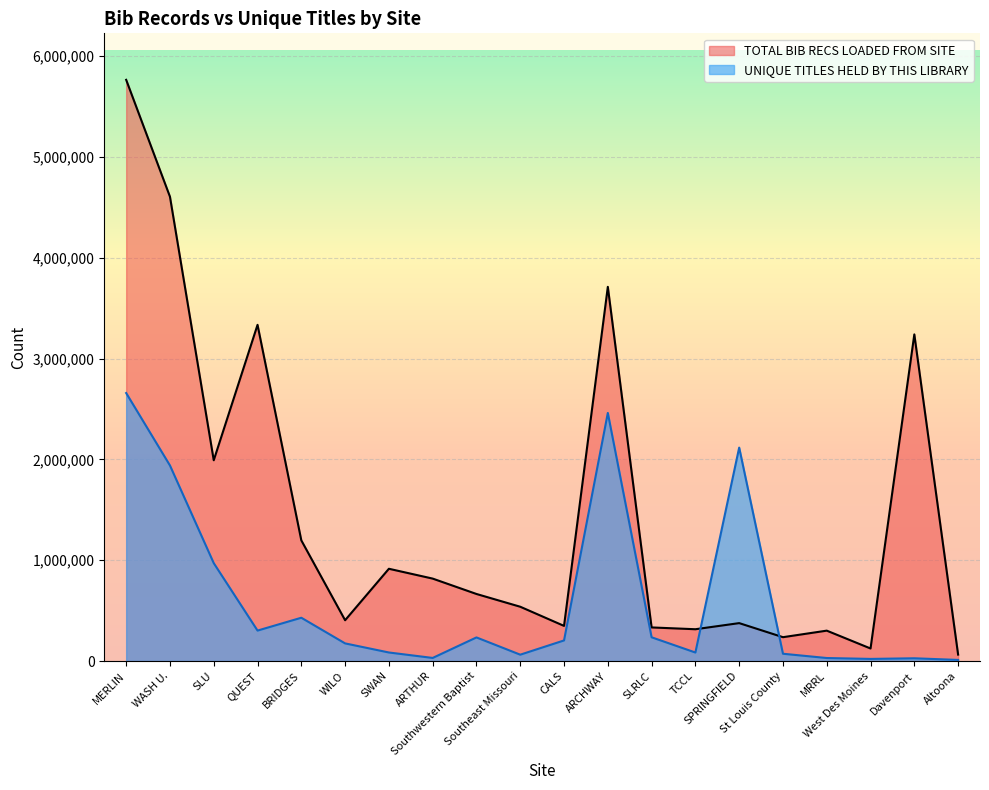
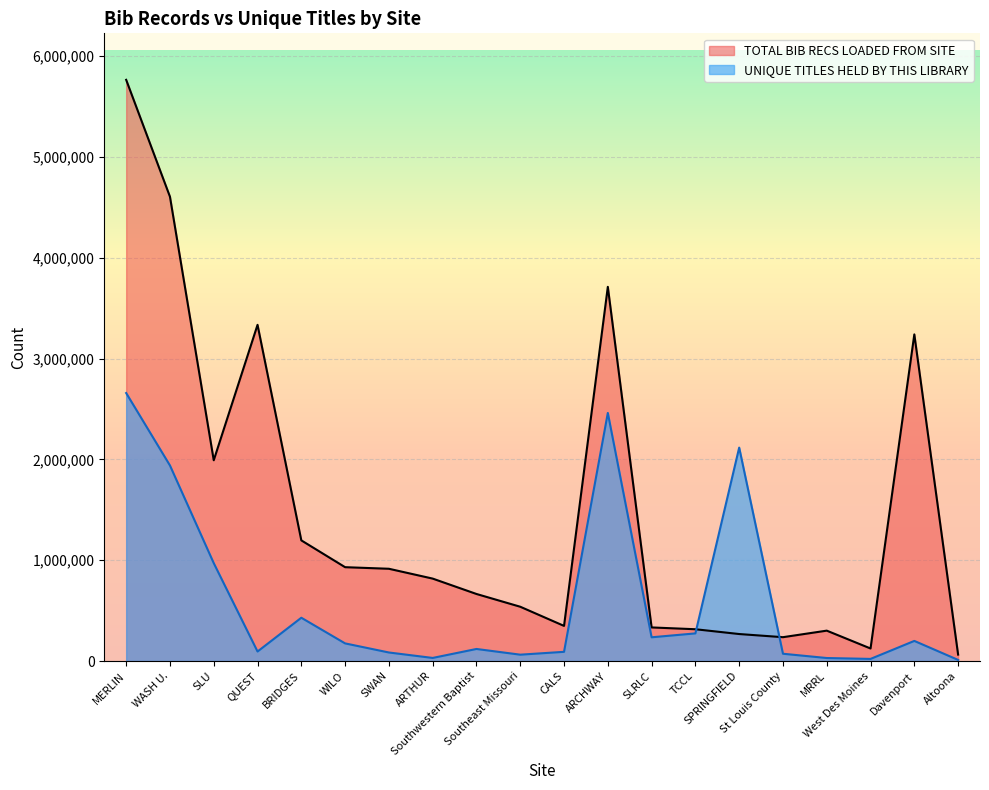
UNIQUE TITLES HELD BY THIS LIBRARY, QUEST: 300,000 -> 90,000
TOTAL BIB RECS LOADED FROM SITE, WILO: 400,000 -> 930,000
UNIQUE TITLES HELD BY THIS LIBRARY, Southwestern Baptist: 230,000 -> 120,000
UNIQUE TITLES HELD BY THIS LIBRARY, CALS: 200,000 -> 90,000
UNIQUE TITLES HELD BY THIS LIBRARY, TCCL: 80,000 -> 270,000
TOTAL BIB RECS LOADED FROM SITE, SPRINGFIELD: 380,000 -> 270,000
UNIQUE TITLES HELD BY THIS LIBRARY, Davenport: 30,000 -> 200,000
